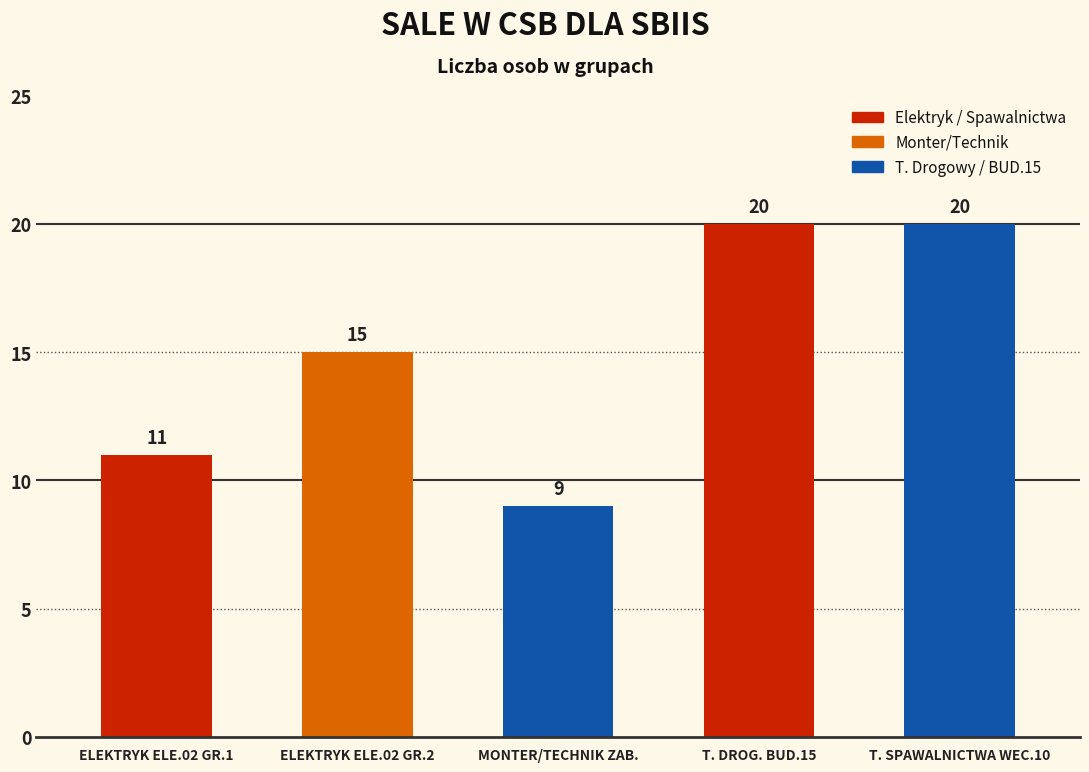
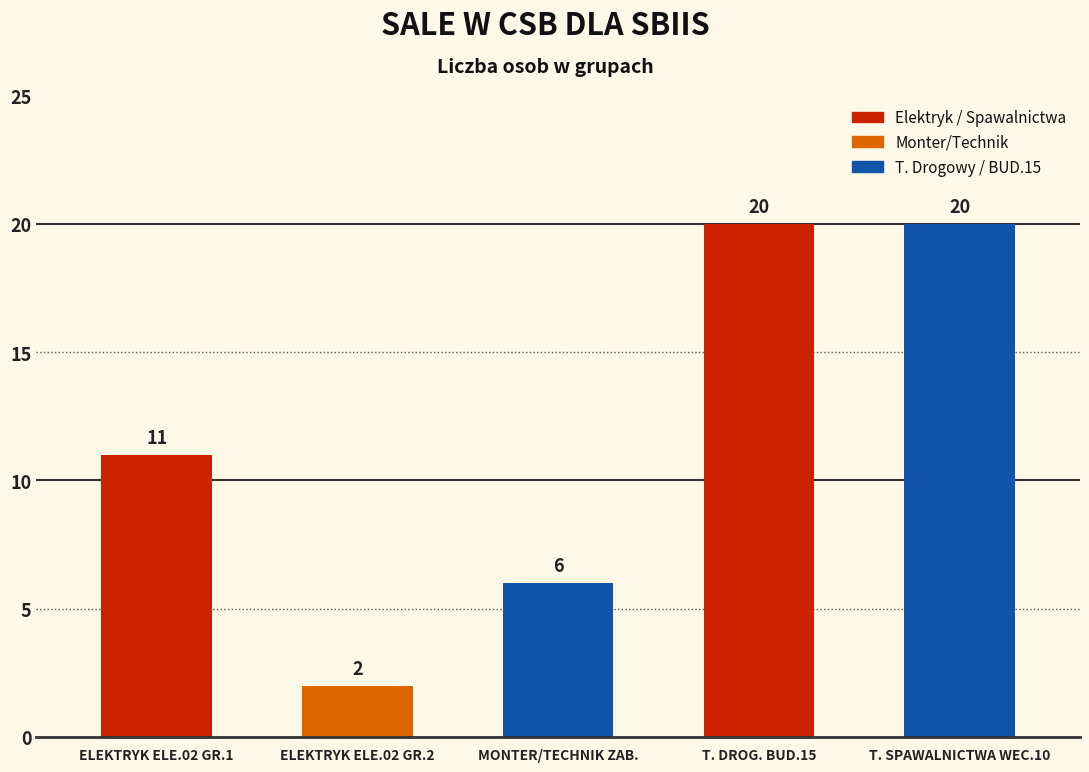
ELEKTRYK ELE.02 GR.2: 15 -> 2
MONTER/TECHNIK ZAB.: 9 -> 6
